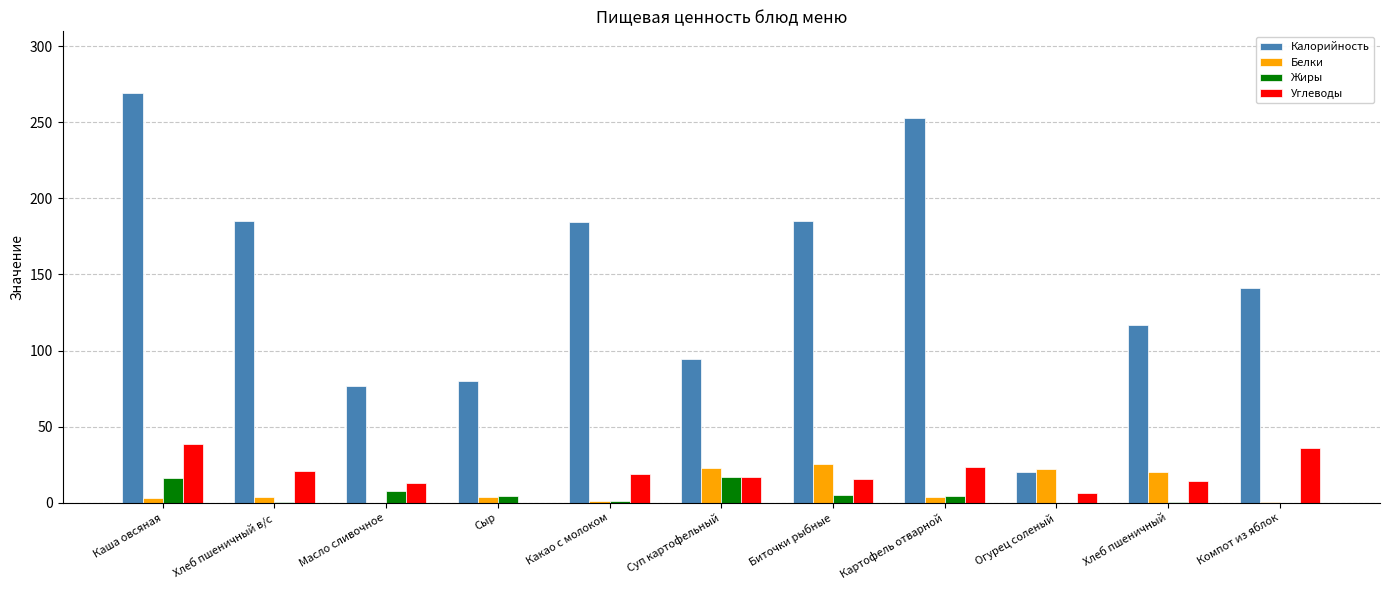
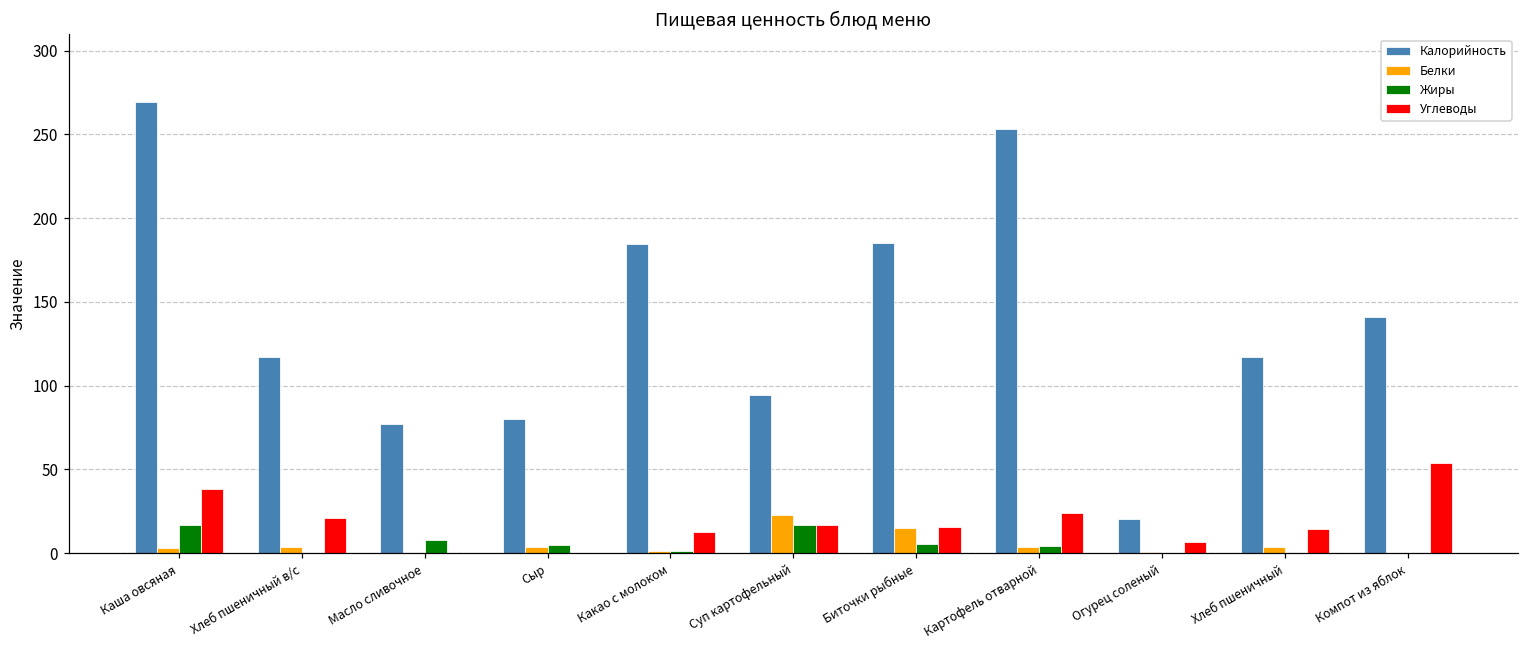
Калорийность, Хлеб пшеничный в/с: 185 -> 117
Углеводы, Масло сливочное: 13 -> 0
Углеводы, Какао с молоком: 19 -> 13
Белки, Биточки рыбные: 26 -> 15
Белки, Огурец соленый: 22 -> 1
Белки, Хлеб пшеничный: 21 -> 4
Углеводы, Компот из яблок: 36 -> 54
